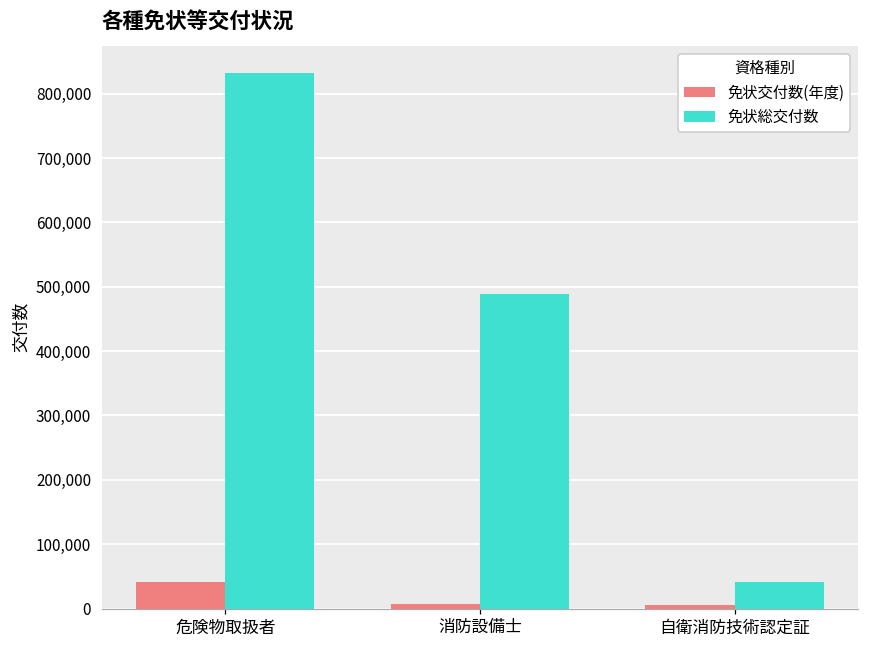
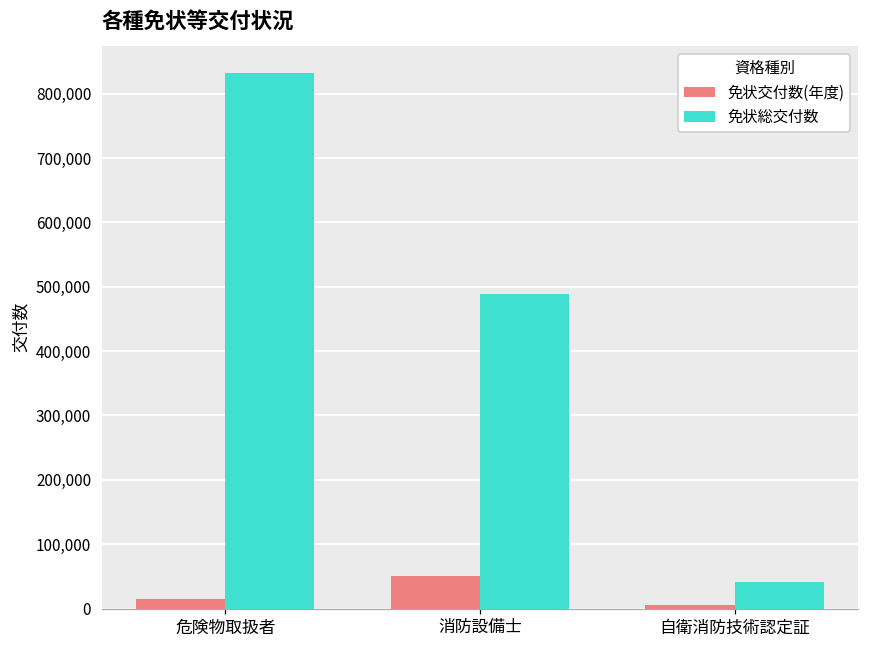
免状交付数(年度), 危険物取扱者: 40,000 -> 10,000
免状交付数(年度), 消防設備士: 10,000 -> 50,000
